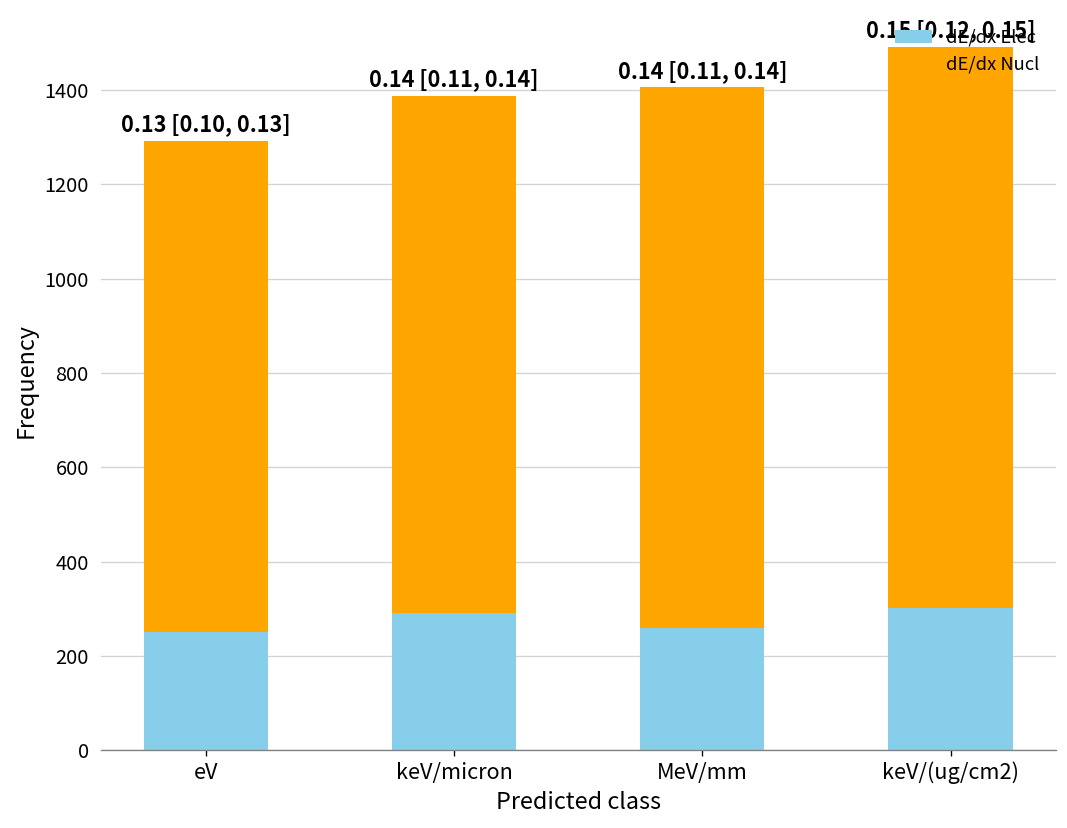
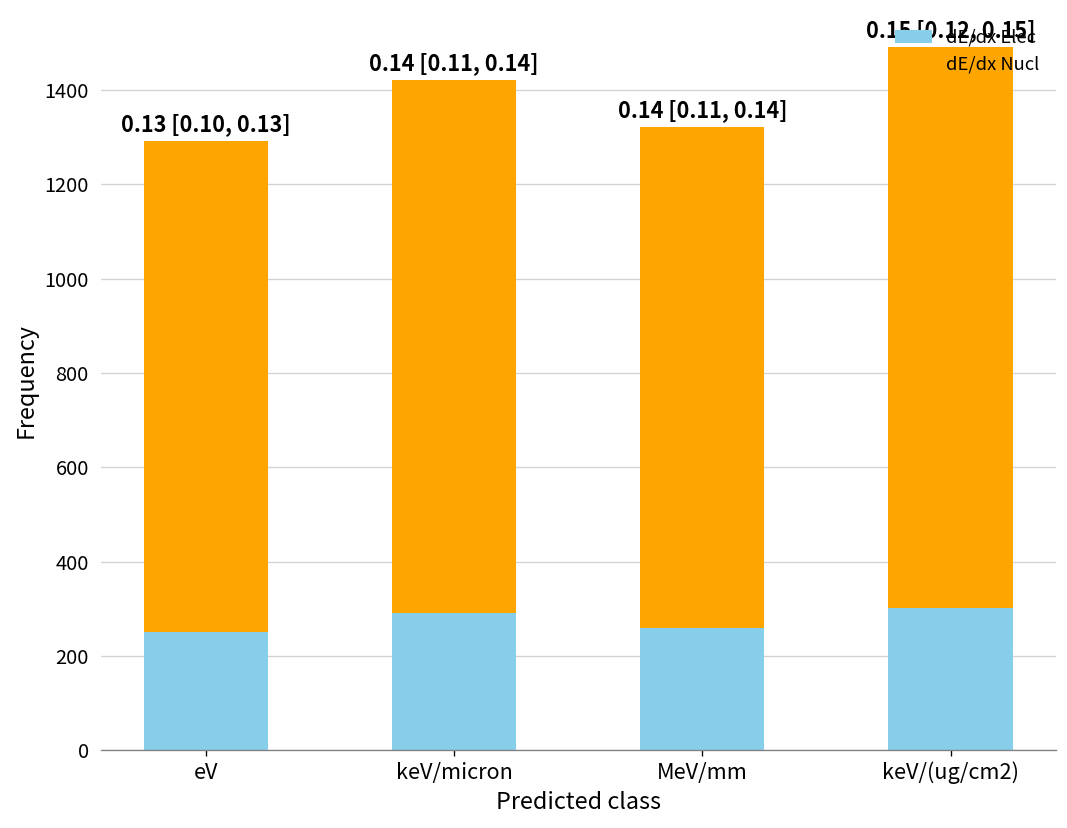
dE/dx Nucl, keV/micron: 1100 -> 1130
dE/dx Nucl, MeV/mm: 1150 -> 1060
